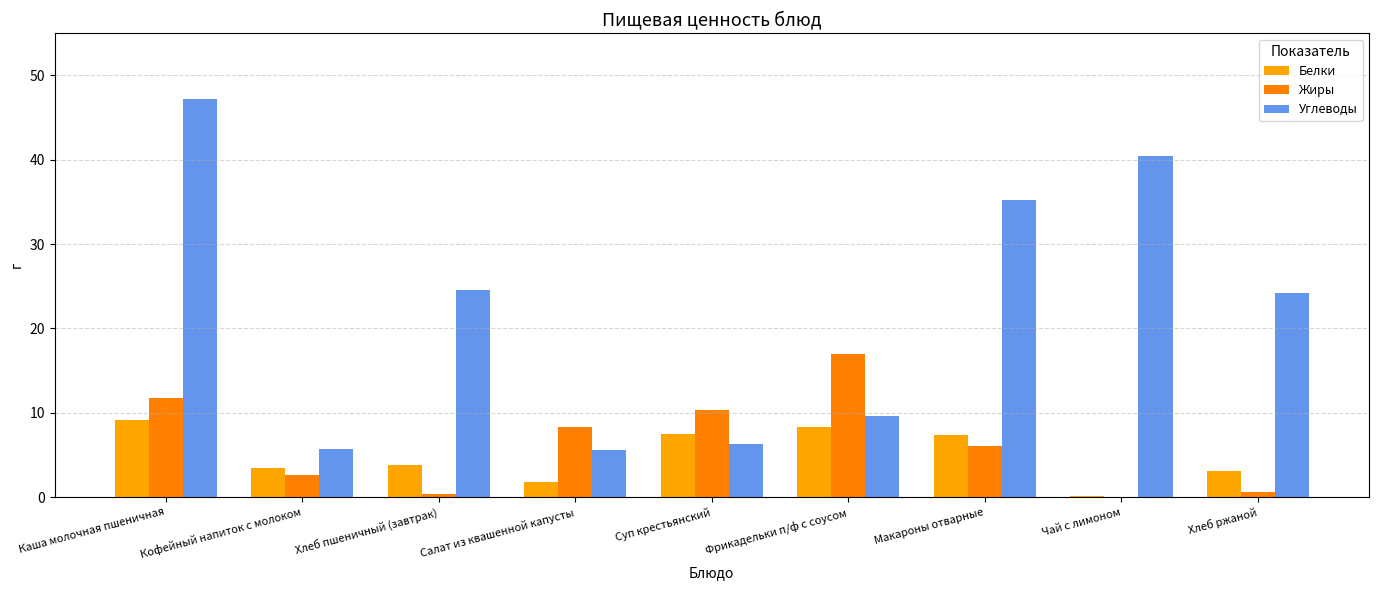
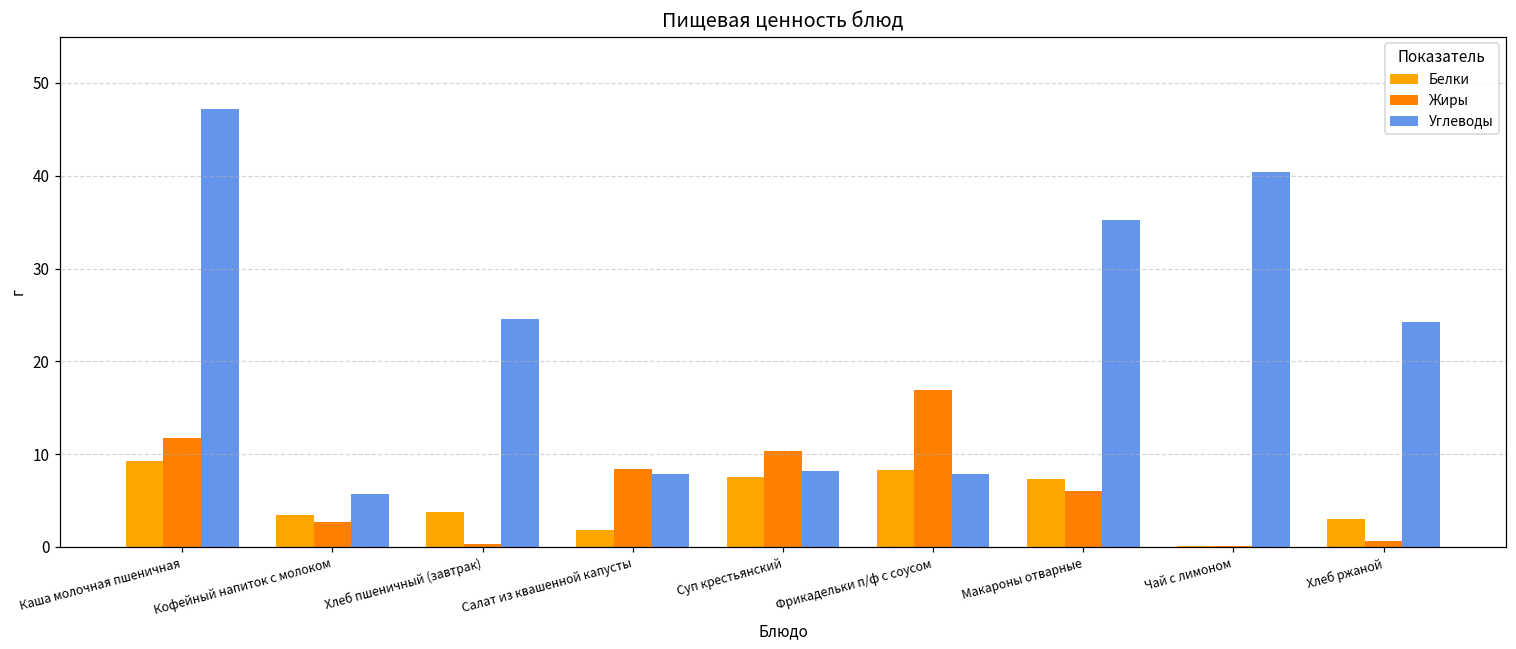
Углеводы, Салат из квашенной капусты: 6 -> 8
Углеводы, Суп крестьянский: 6 -> 8
Углеводы, Фрикадельки п/ф с соусом: 10 -> 8
